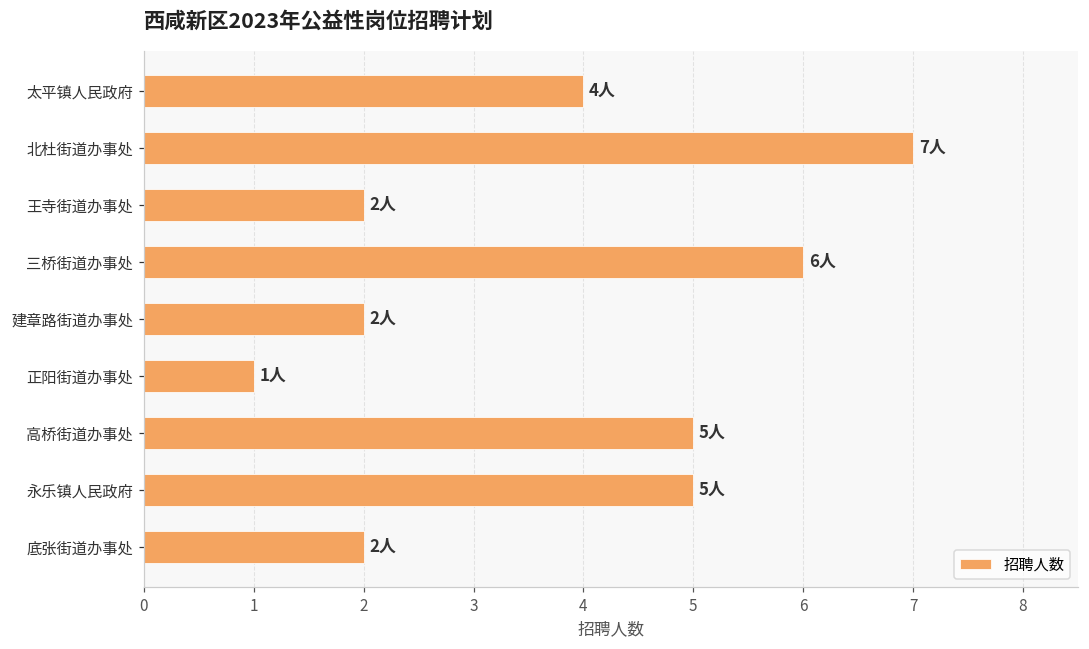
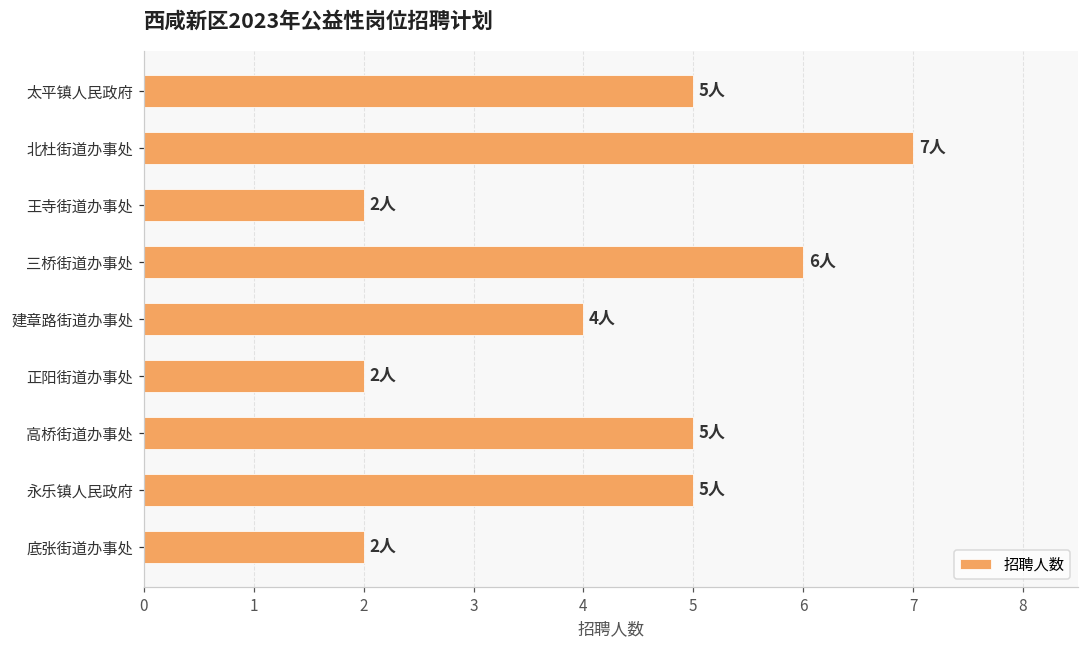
太平镇人民政府: 4人 -> 5人
建章路街道办事处: 2人 -> 4人
正阳街道办事处: 1人 -> 2人
